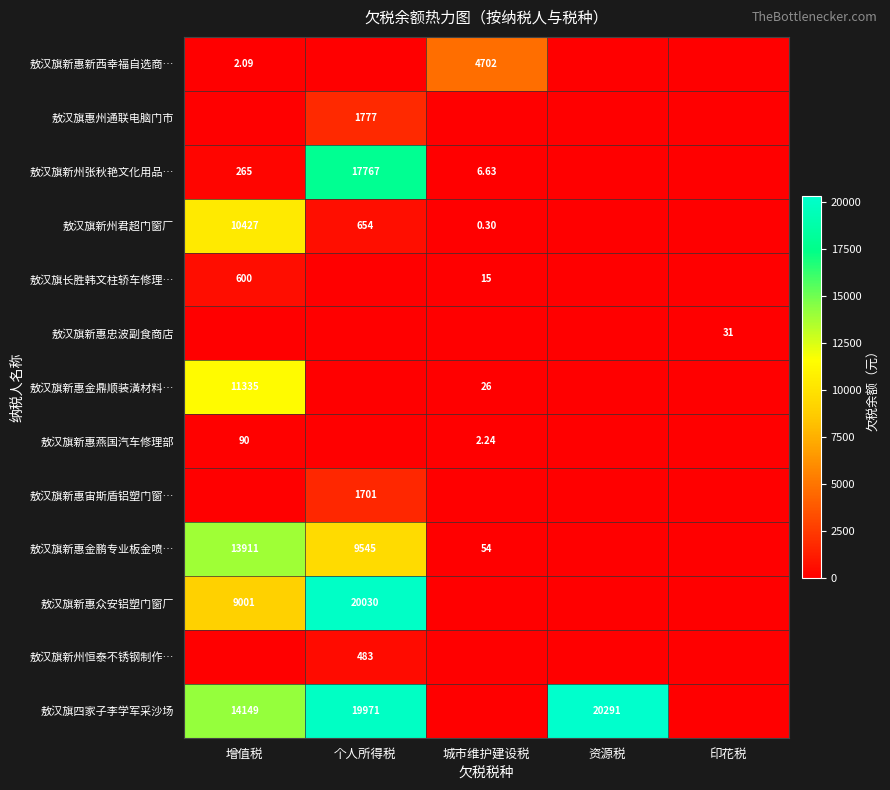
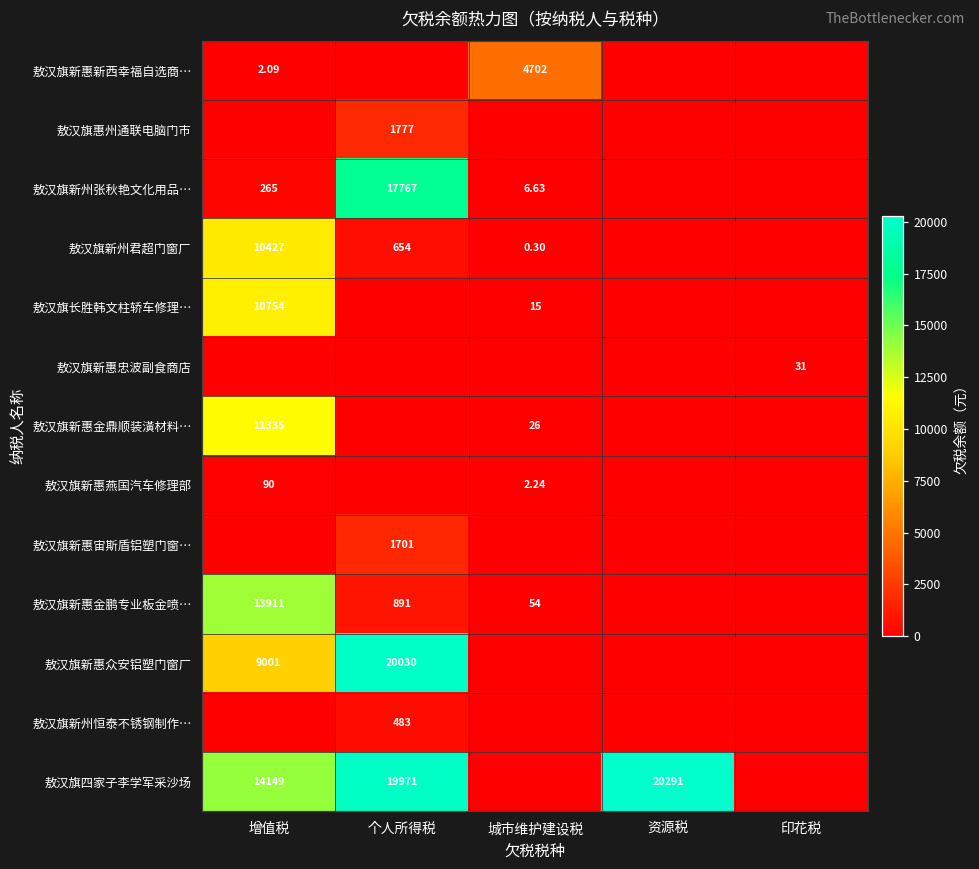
敖汉旗长胜韩文柱轿车修理…, 增值税: 600 -> 10754
敖汉旗新惠金鹏专业板金喷…, 个人所得税: 9545 -> 891
